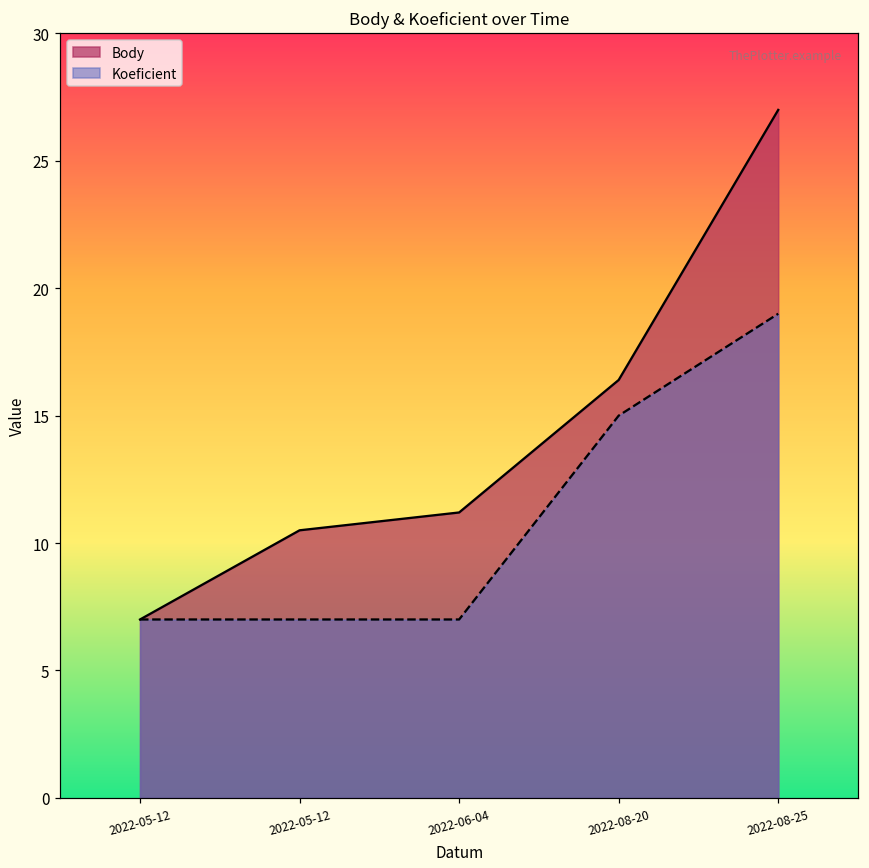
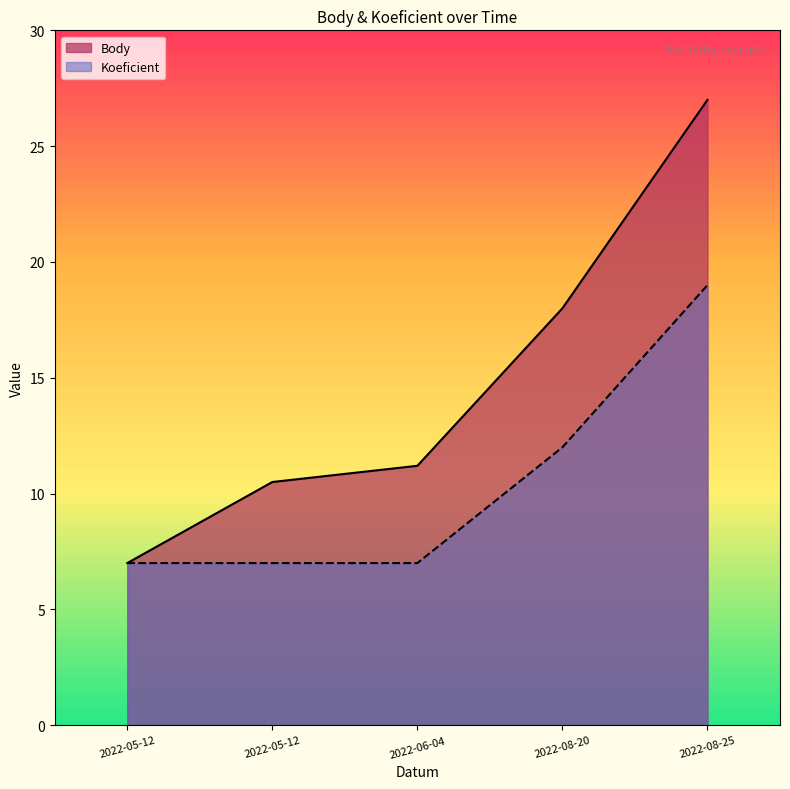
Body, 2022-08-20: 16.4 -> 18.0
Koeficient, 2022-08-20: 15 -> 12
